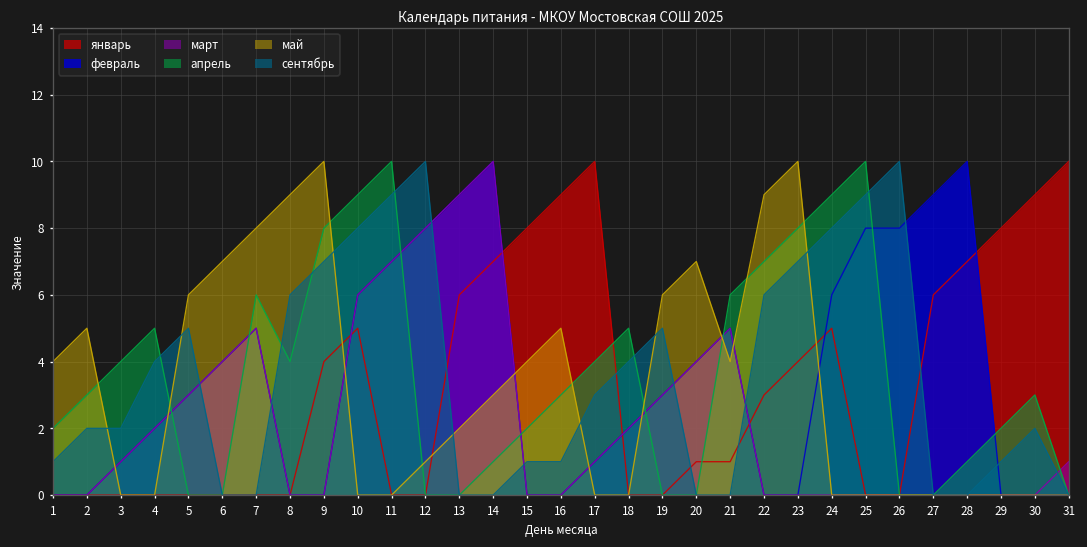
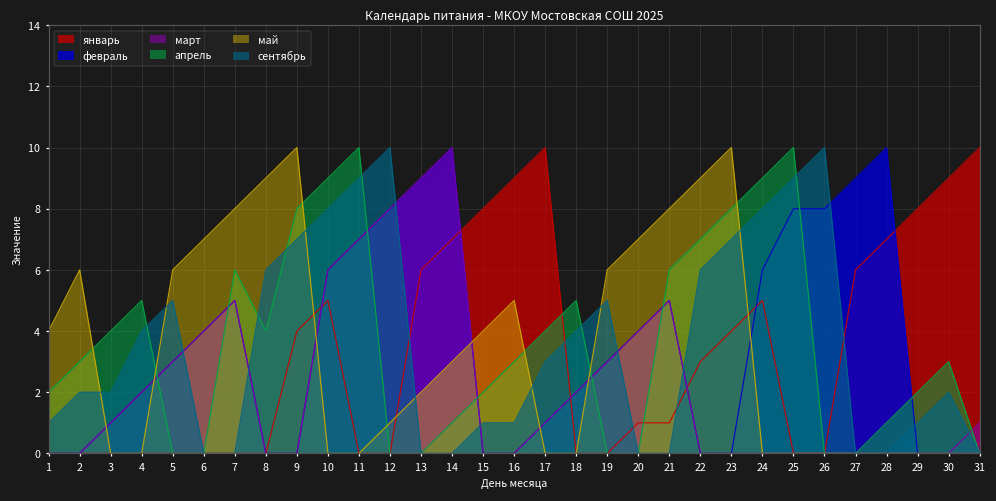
май, 2: 5 -> 6
май, 21: 4 -> 8
